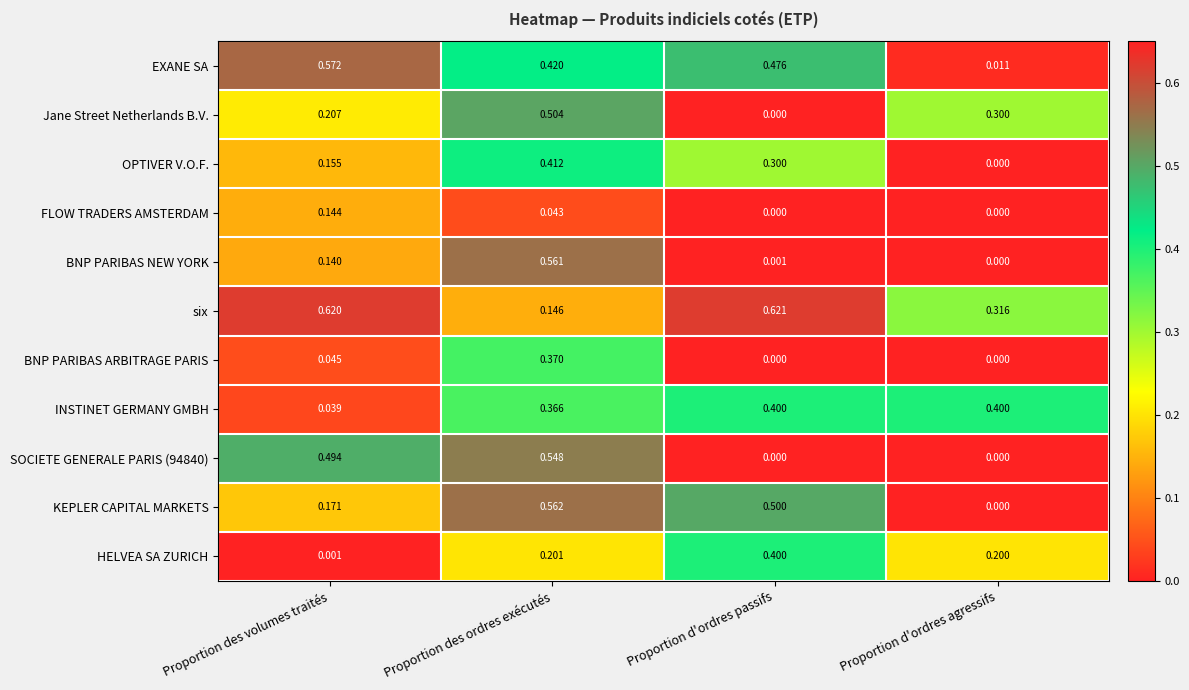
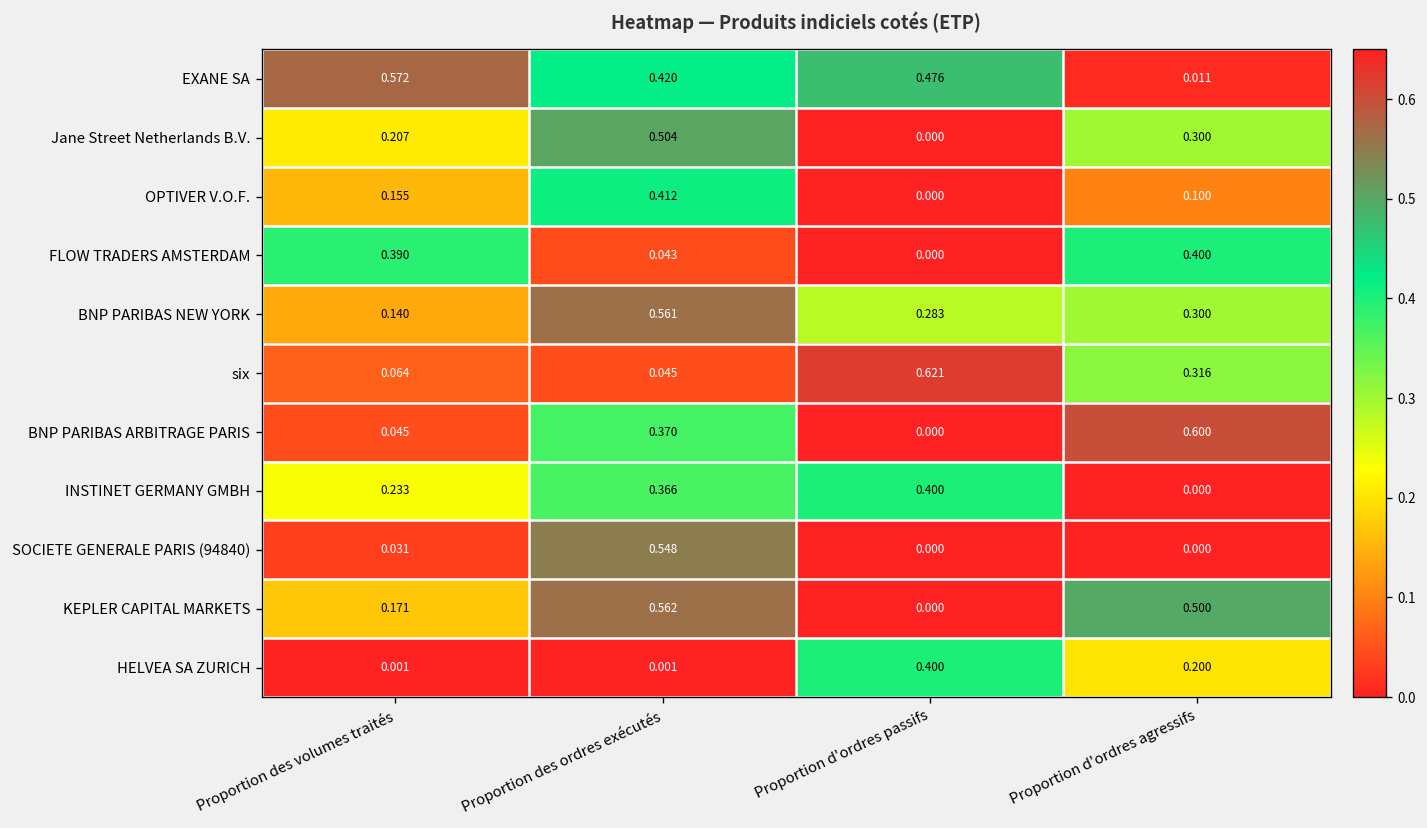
OPTIVER V.O.F., Proportion d'ordres passifs: 0.300 -> 0.000
OPTIVER V.O.F., Proportion d'ordres agressifs: 0.000 -> 0.100
FLOW TRADERS AMSTERDAM, Proportion des volumes traités: 0.144 -> 0.390
FLOW TRADERS AMSTERDAM, Proportion d'ordres agressifs: 0.000 -> 0.400
BNP PARIBAS NEW YORK, Proportion d'ordres passifs: 0.001 -> 0.283
BNP PARIBAS NEW YORK, Proportion d'ordres agressifs: 0.000 -> 0.300
six, Proportion des volumes traités: 0.620 -> 0.064
six, Proportion des ordres exécutés: 0.146 -> 0.045
BNP PARIBAS ARBITRAGE PARIS, Proportion d'ordres agressifs: 0.000 -> 0.600
INSTINET GERMANY GMBH, Proportion des volumes traités: 0.039 -> 0.233
INSTINET GERMANY GMBH, Proportion d'ordres agressifs: 0.400 -> 0.000
SOCIETE GENERALE PARIS (94840), Proportion des volumes traités: 0.494 -> 0.031
KEPLER CAPITAL MARKETS, Proportion d'ordres passifs: 0.500 -> 0.000
KEPLER CAPITAL MARKETS, Proportion d'ordres agressifs: 0.000 -> 0.500
HELVEA SA ZURICH, Proportion des ordres exécutés: 0.201 -> 0.001
